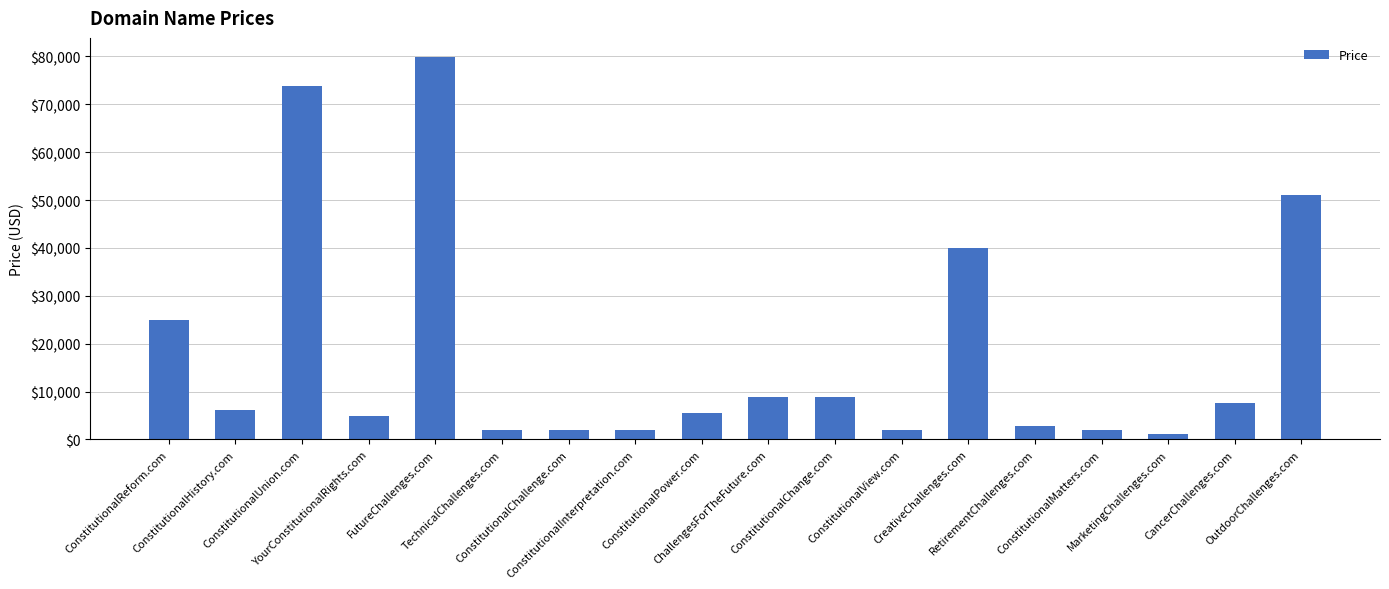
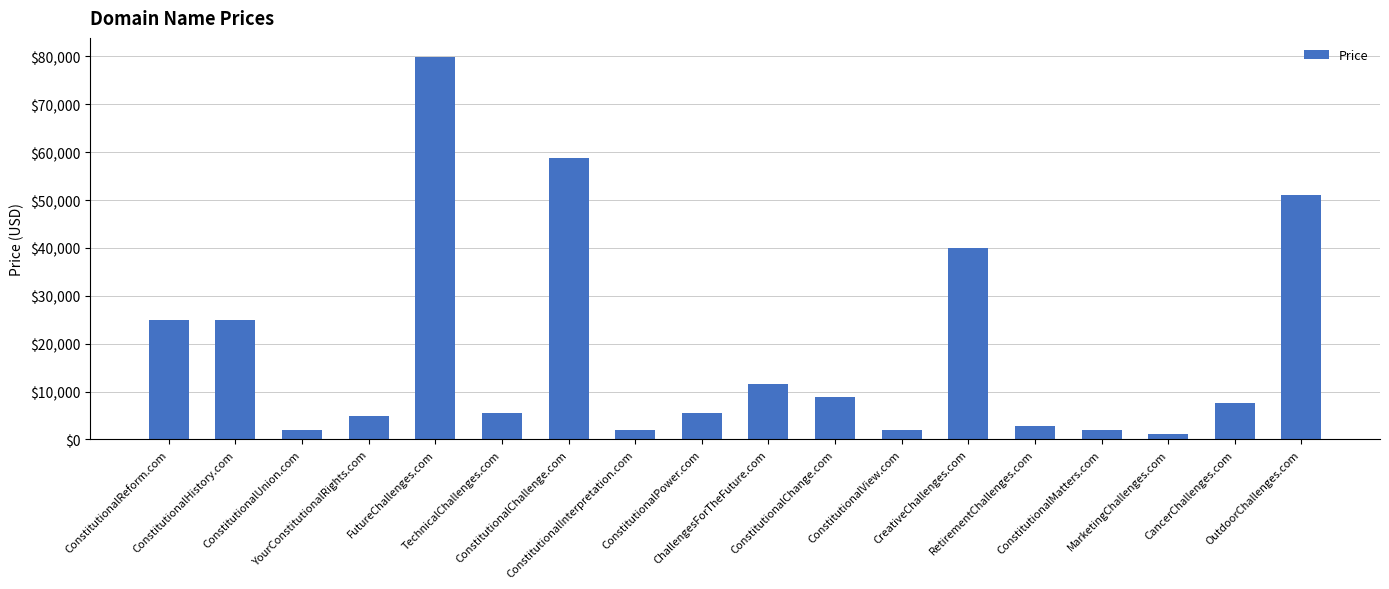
ConstitutionalHistory.com: $6,000 -> $25,000
ConstitutionalUnion.com: $74,000 -> $2,000
TechnicalChallenges.com: $2,000 -> $6,000
ConstitutionalChallenge.com: $2,000 -> $59,000
ChallengesForTheFuture.com: $9,000 -> $12,000
